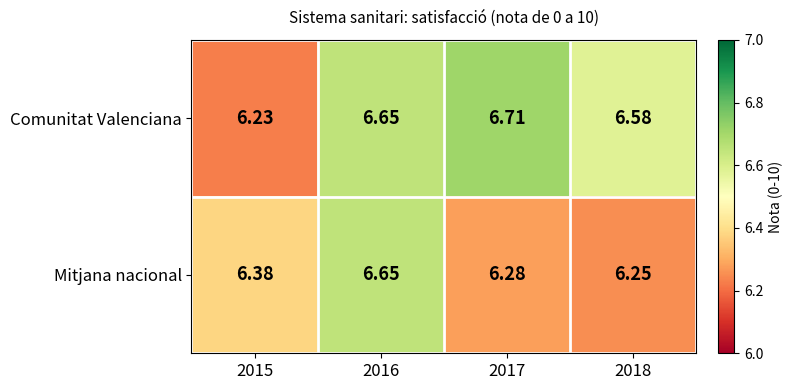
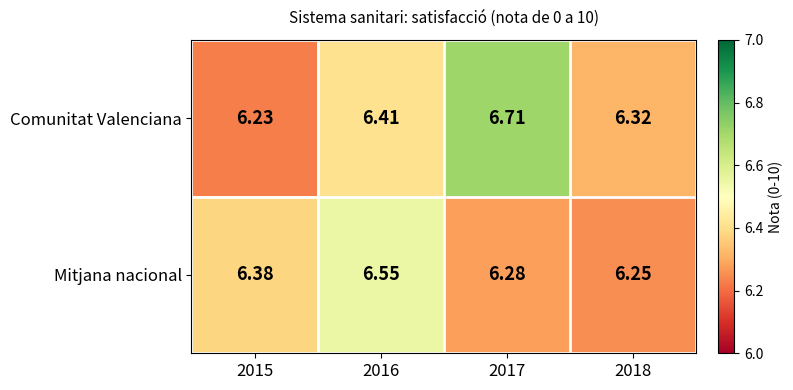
Comunitat Valenciana, 2016: 6.65 -> 6.41
Comunitat Valenciana, 2018: 6.58 -> 6.32
Mitjana nacional, 2016: 6.65 -> 6.55
